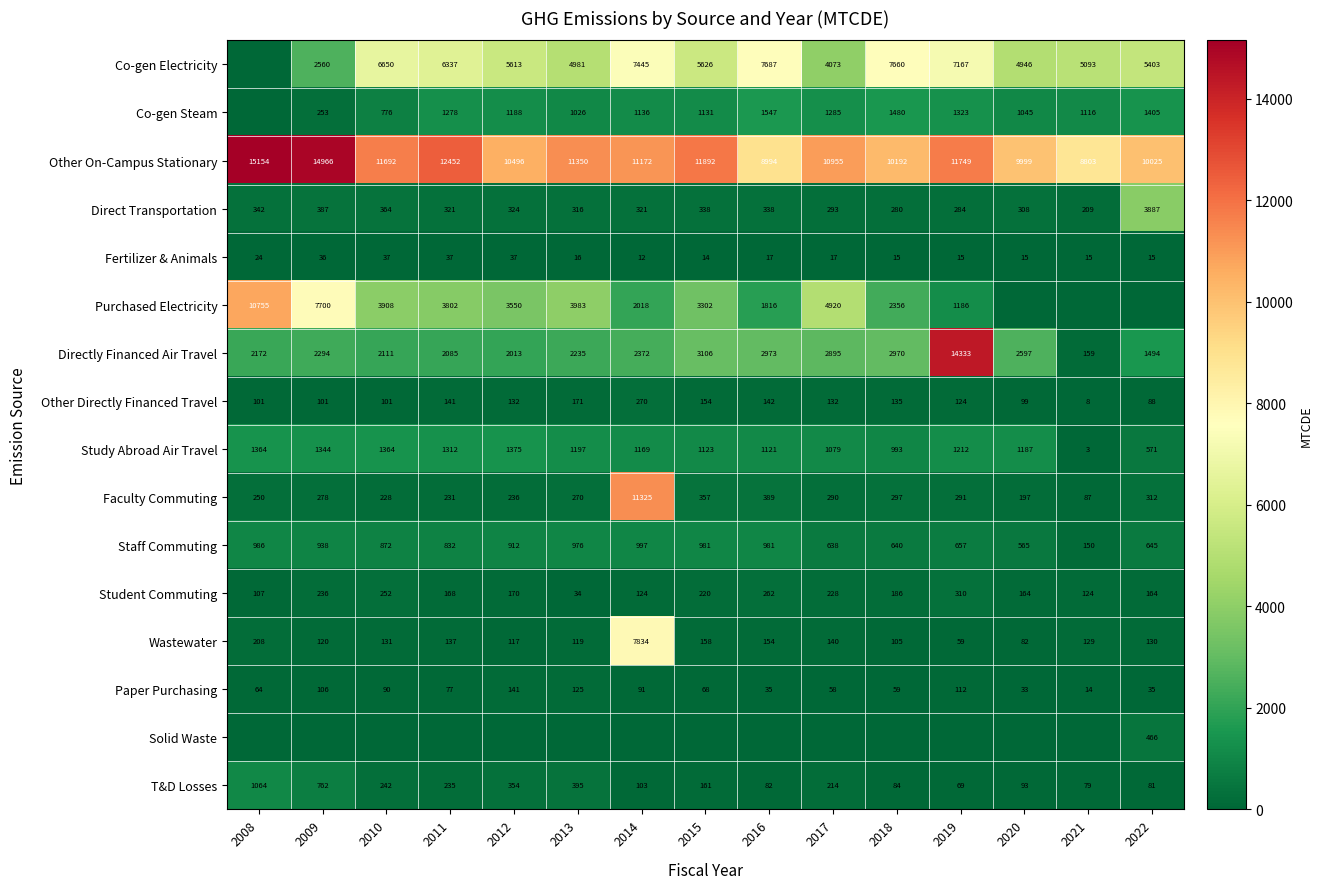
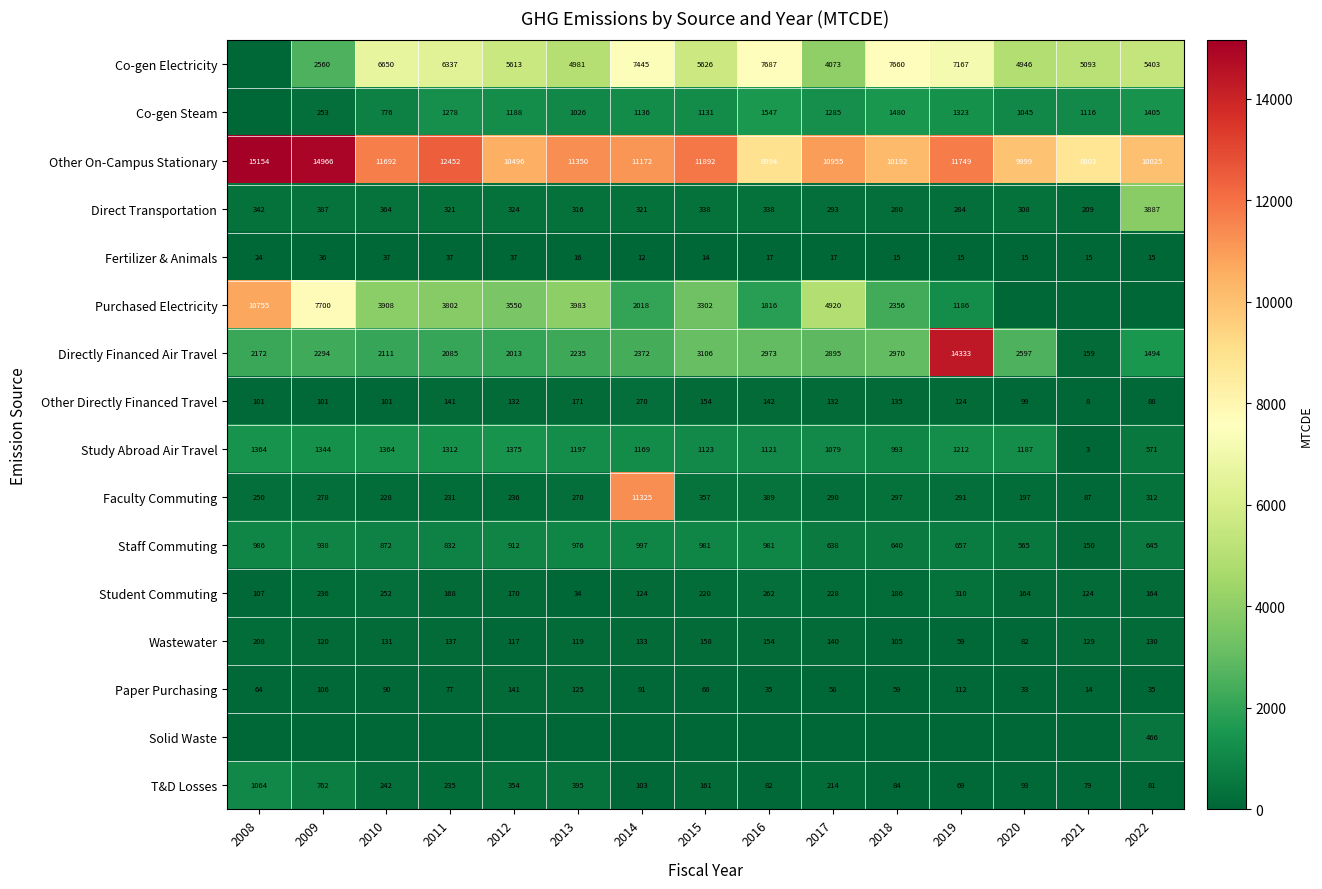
Wastewater, 2014: 7834 -> 133
